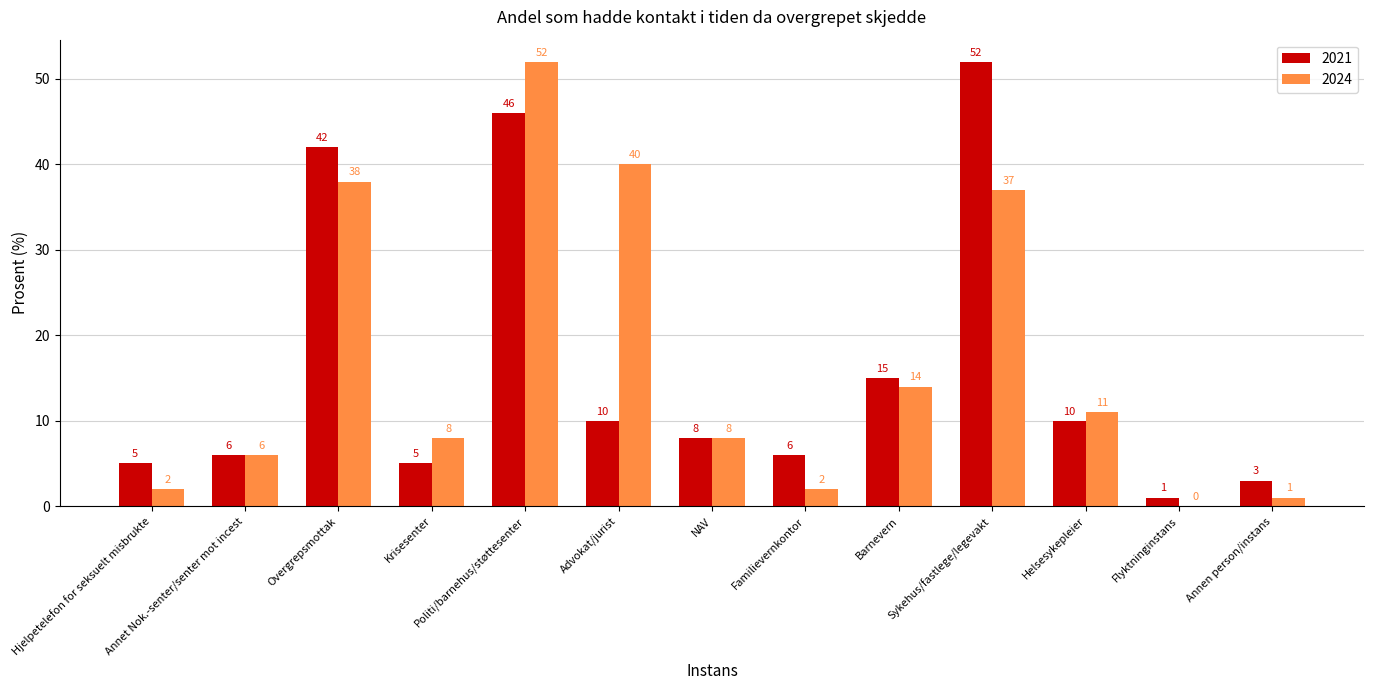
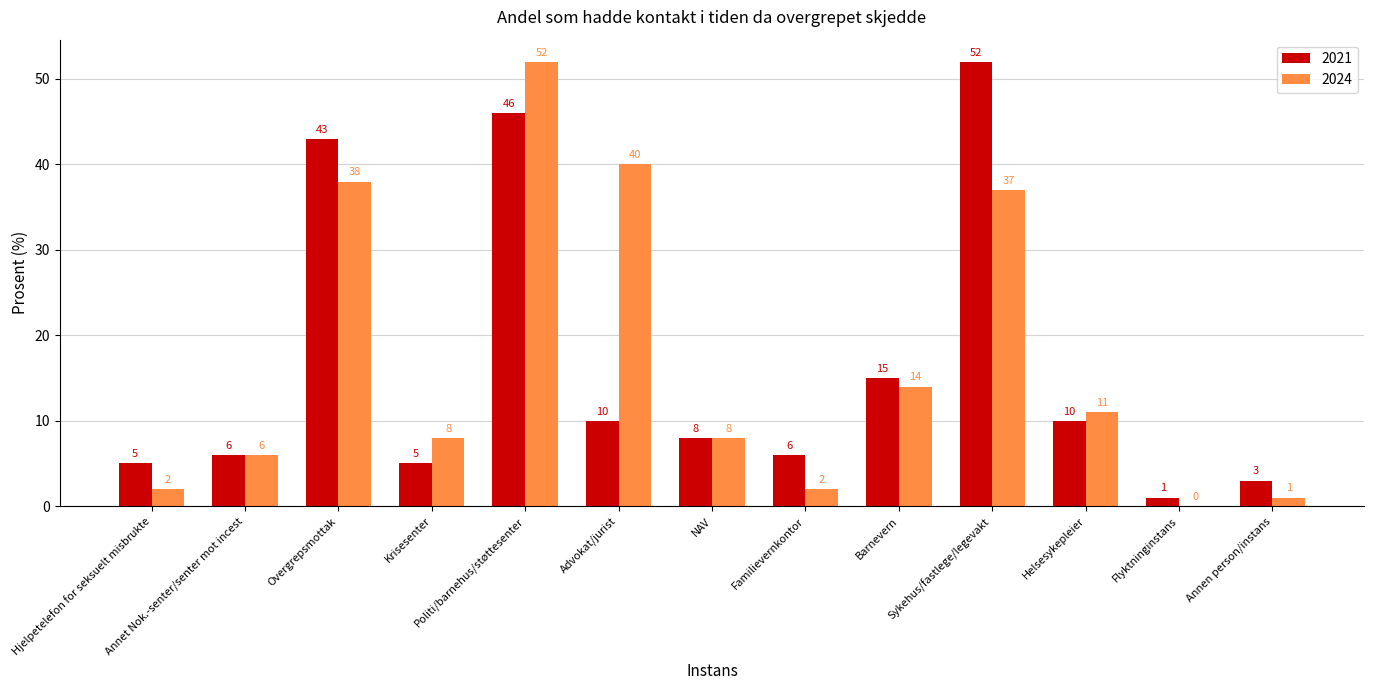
2021, Overgrepsmottak: 42 -> 43
